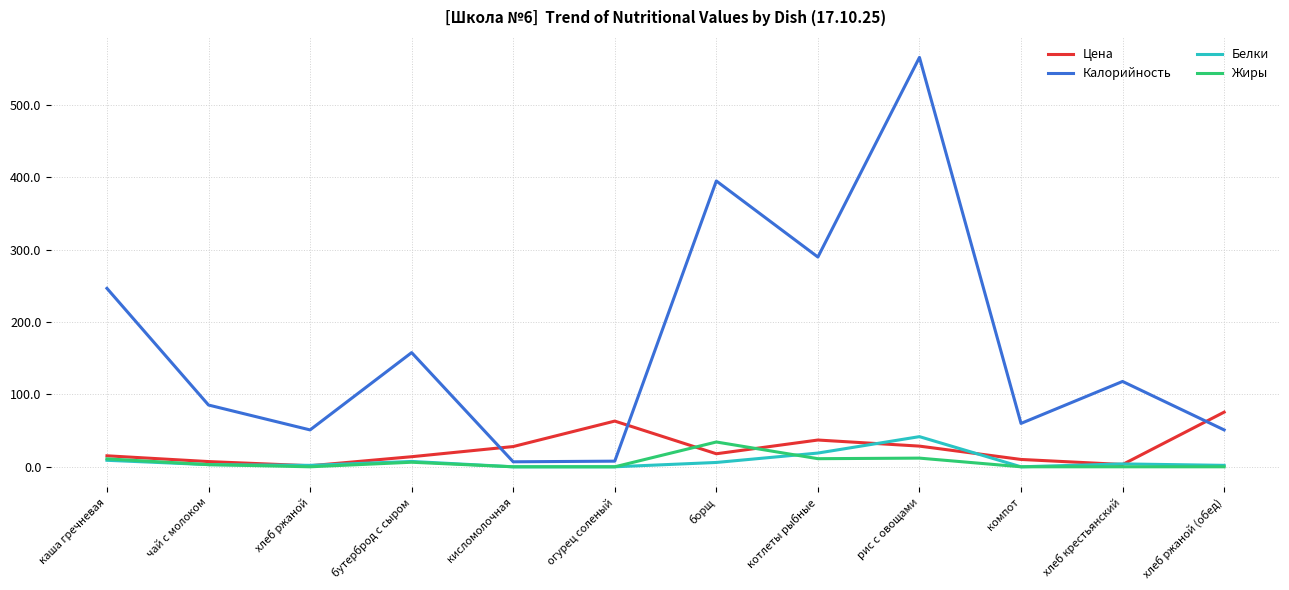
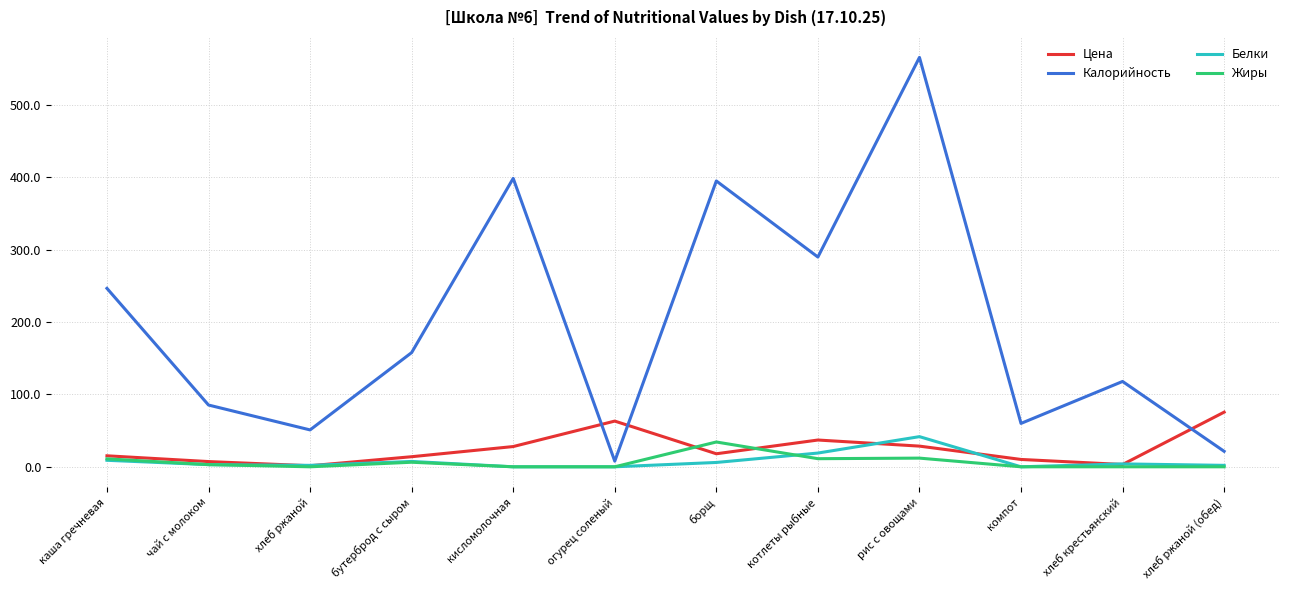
Калорийность, кисломолочная: 10 -> 400
Калорийность, хлеб ржаной (обед): 50 -> 20
